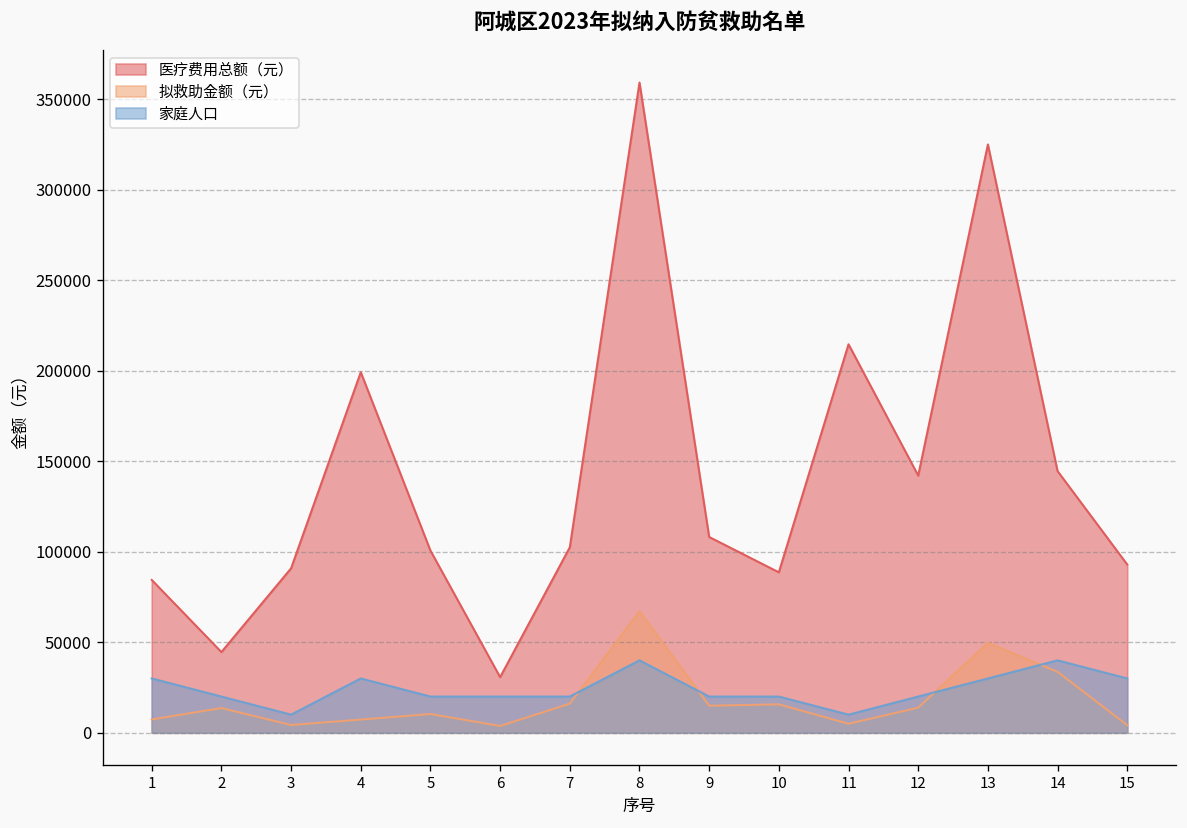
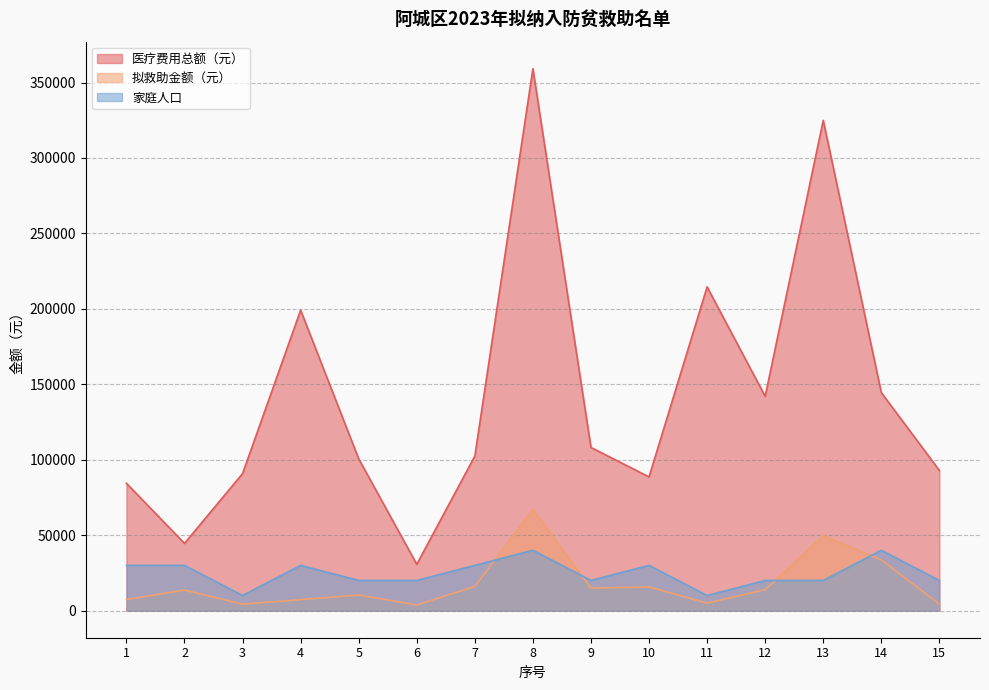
家庭人口, 2: 20000 -> 30000
家庭人口, 7: 20000 -> 30000
家庭人口, 10: 20000 -> 30000
家庭人口, 13: 30000 -> 20000
家庭人口, 15: 30000 -> 20000
